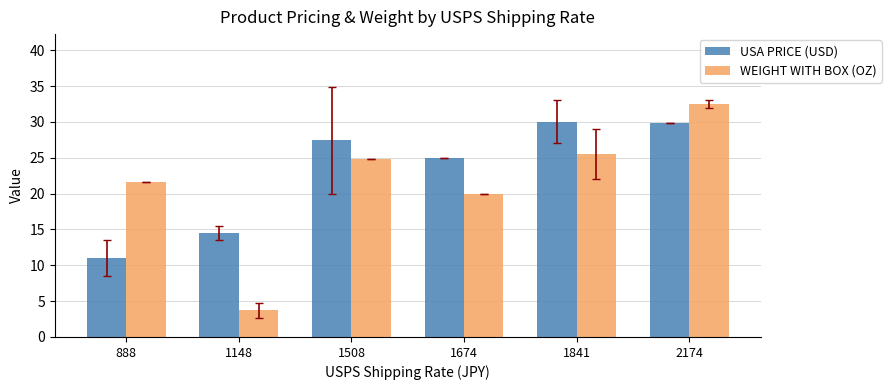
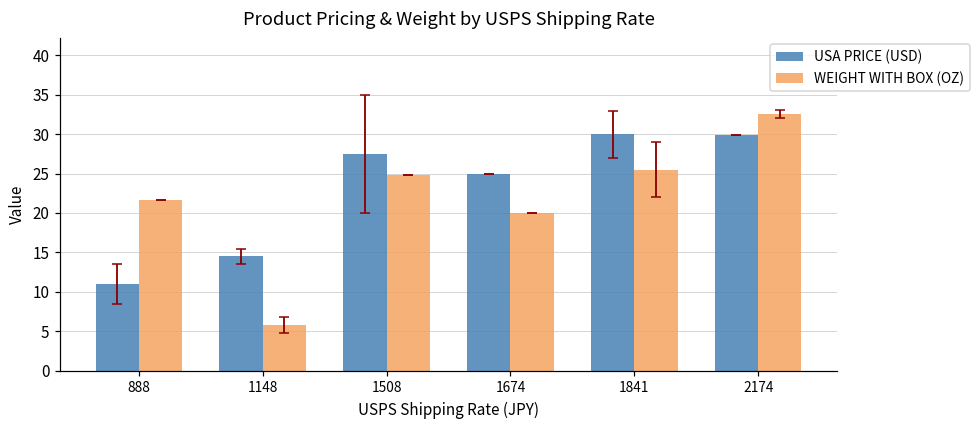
WEIGHT WITH BOX (OZ), 1148: 4 -> 6
